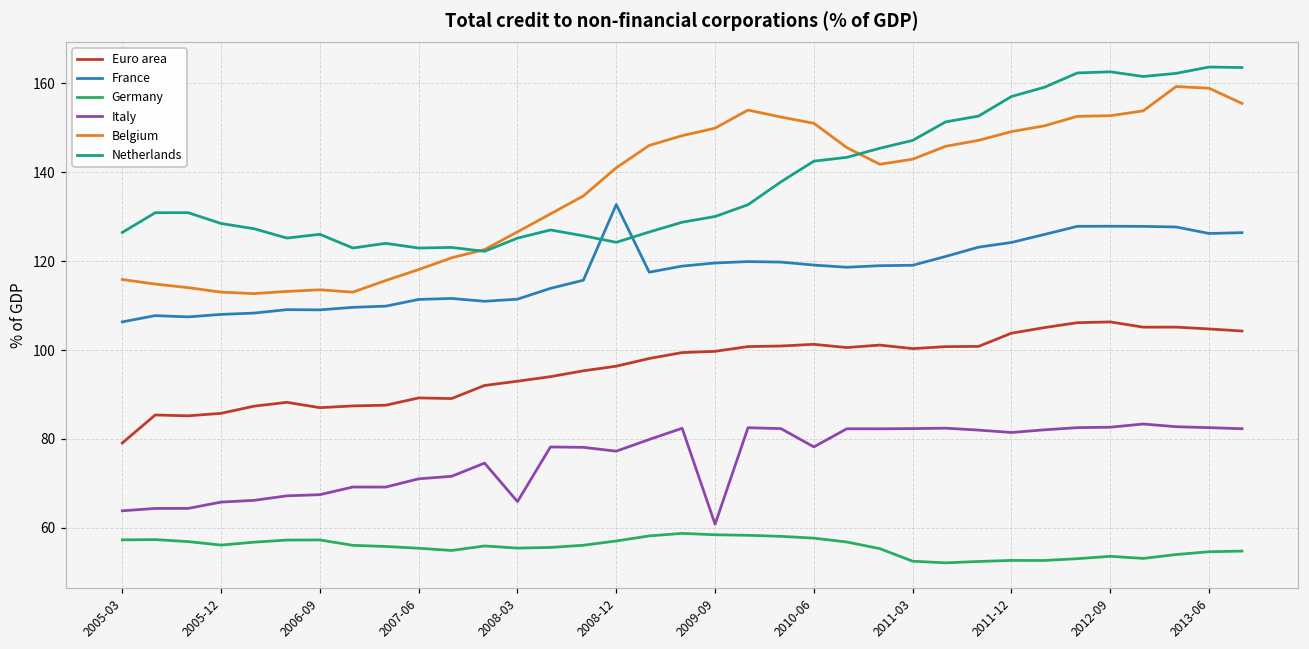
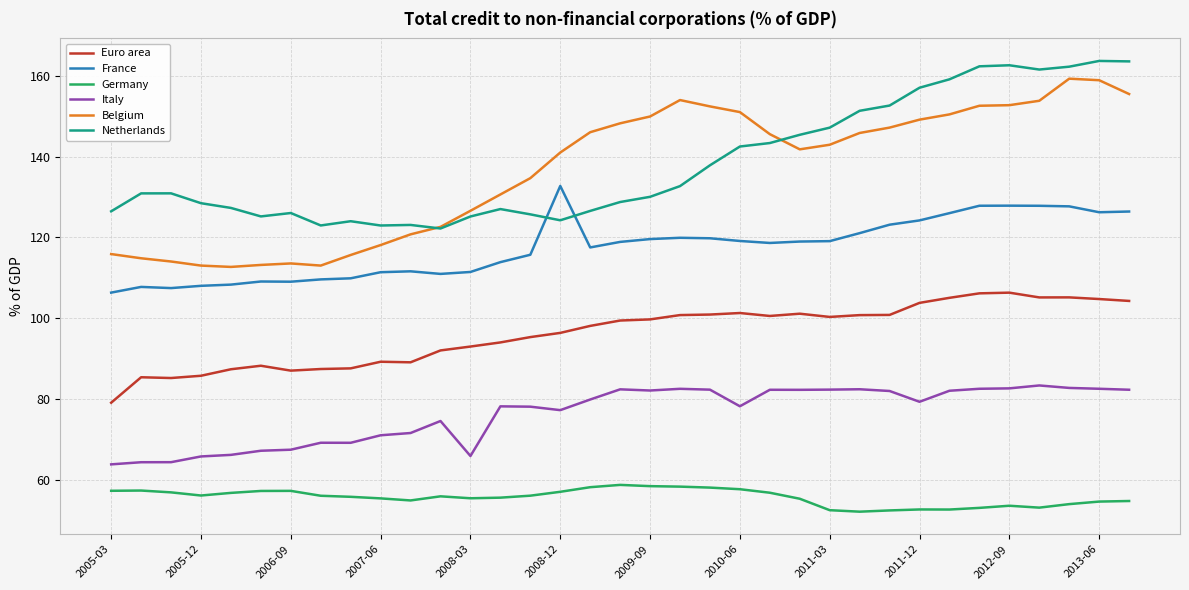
Italy, 2009-09: 61 -> 82
Italy, 2011-12: 81 -> 79
